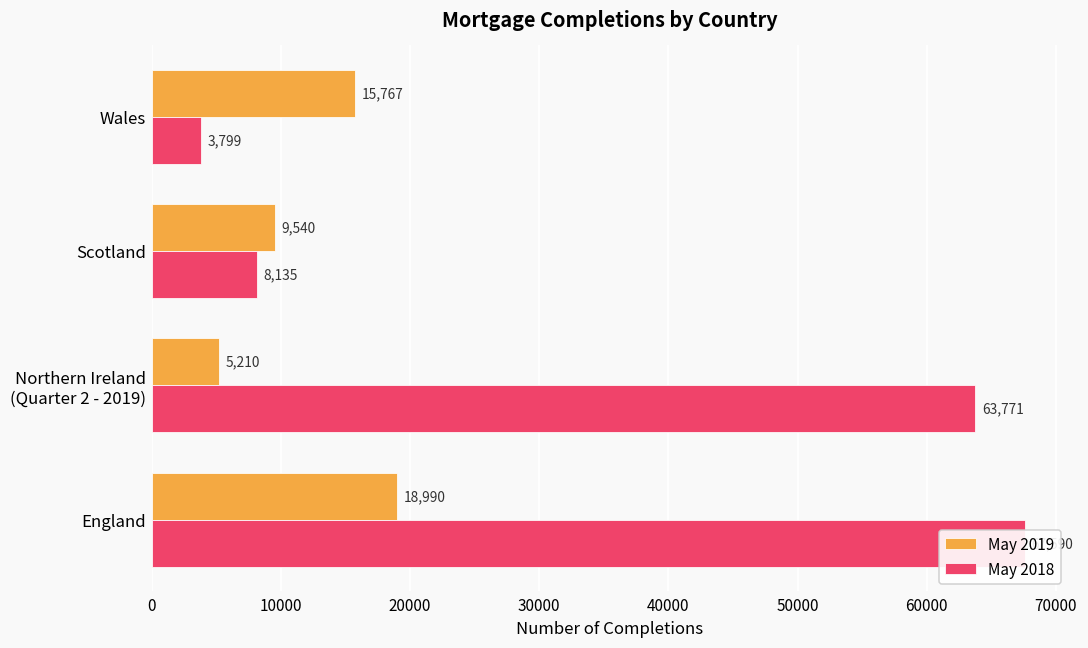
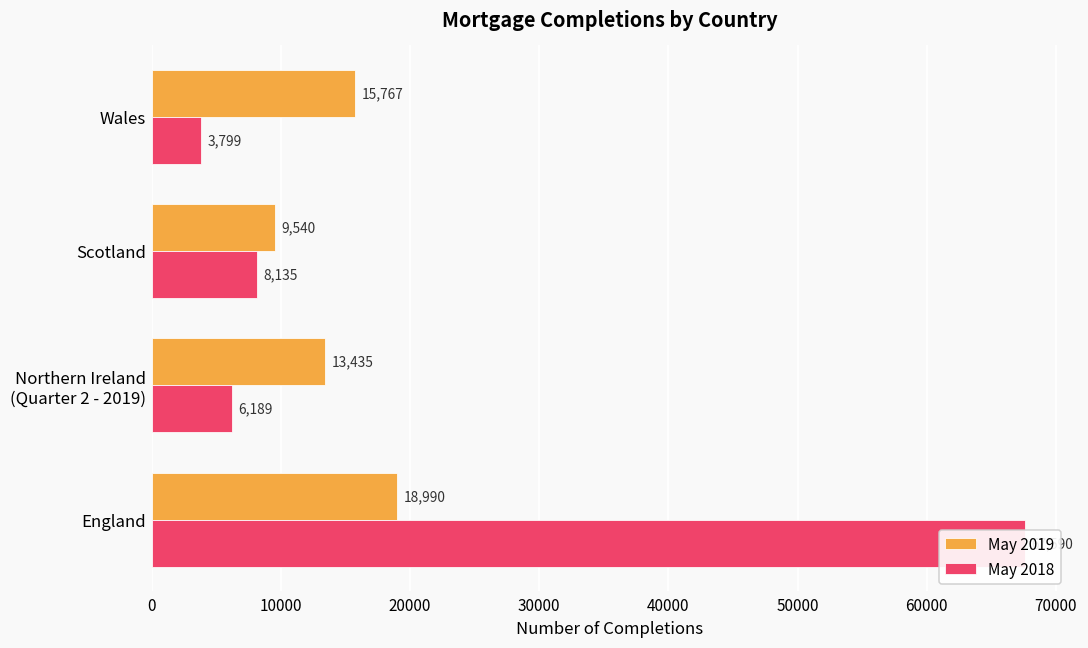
May 2019, Northern Ireland (Quarter 2 - 2019): 5,210 -> 13,435
May 2018, Northern Ireland (Quarter 2 - 2019): 63,771 -> 6,189
